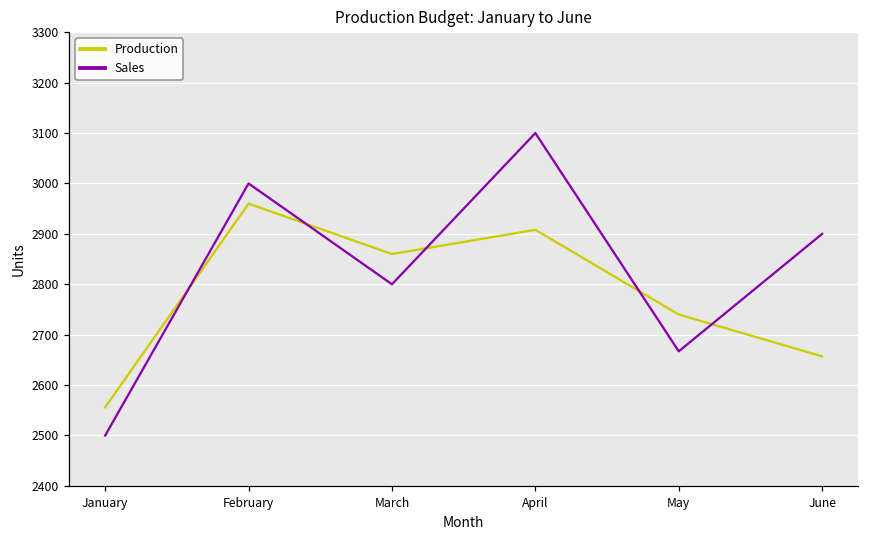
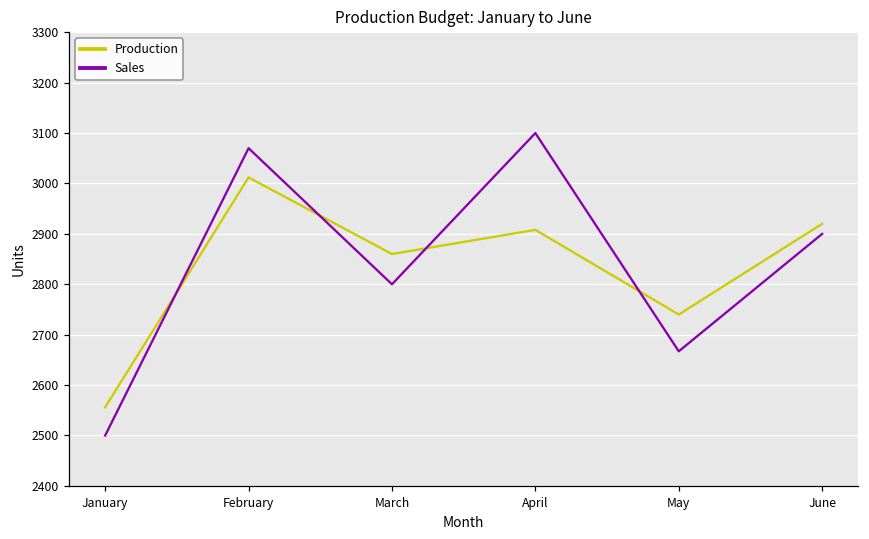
Production, February: 2960 -> 3010
Sales, February: 3000 -> 3070
Production, June: 2660 -> 2920
